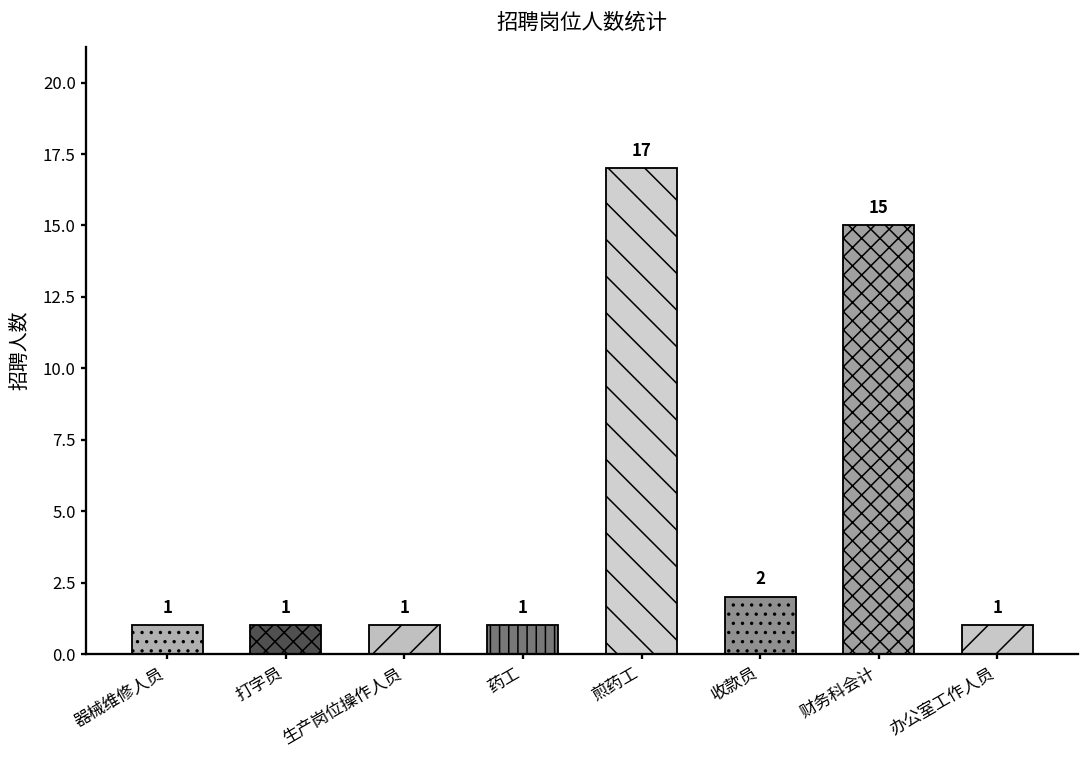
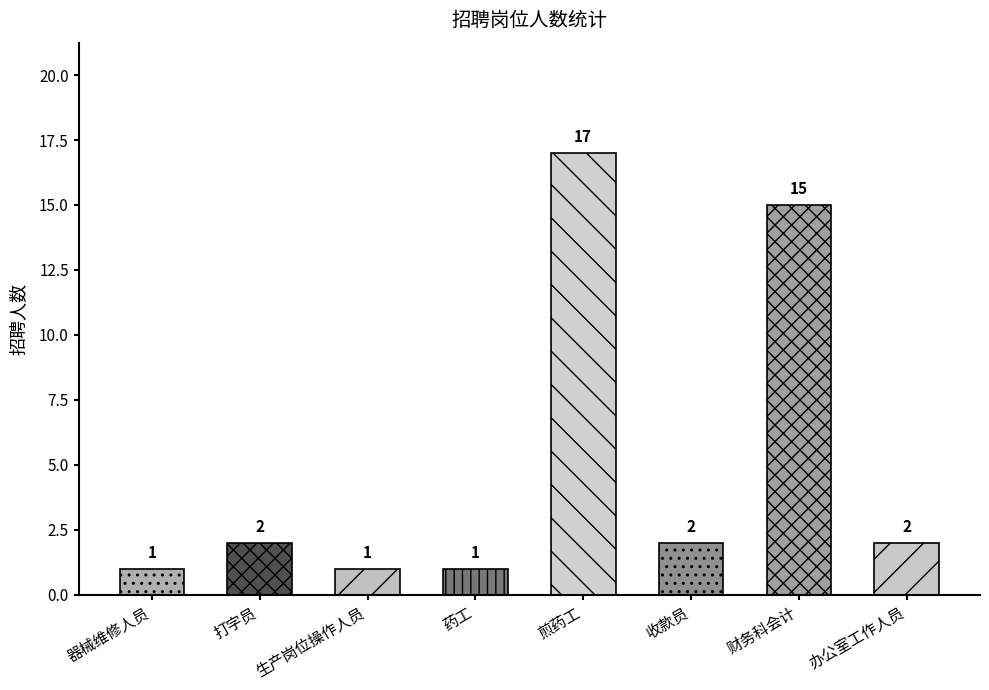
打字员: 1 -> 2
办公室工作人员: 1 -> 2
